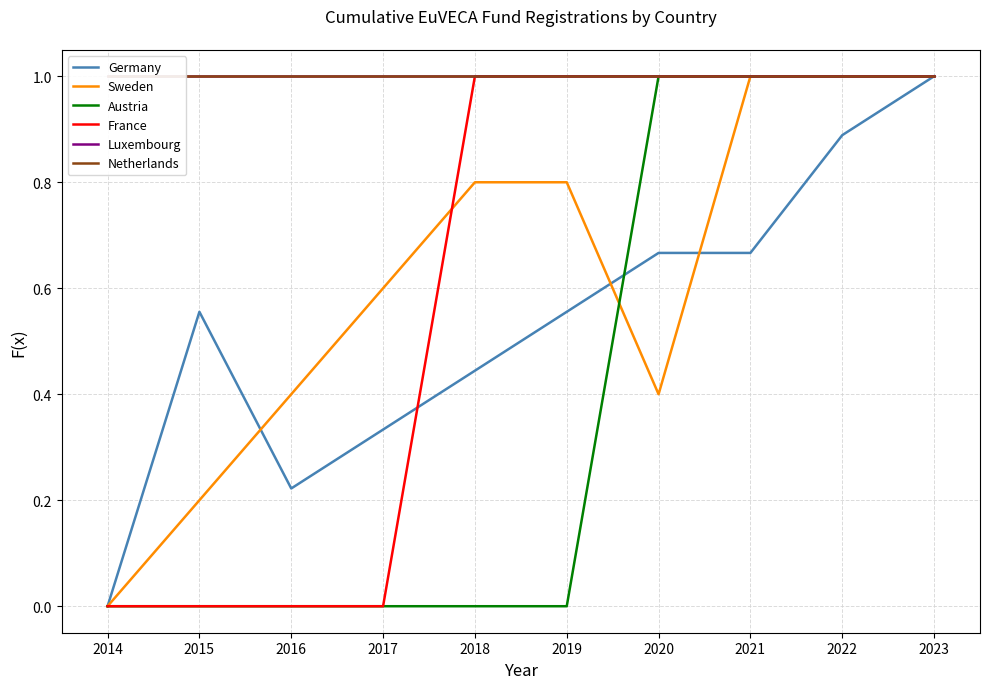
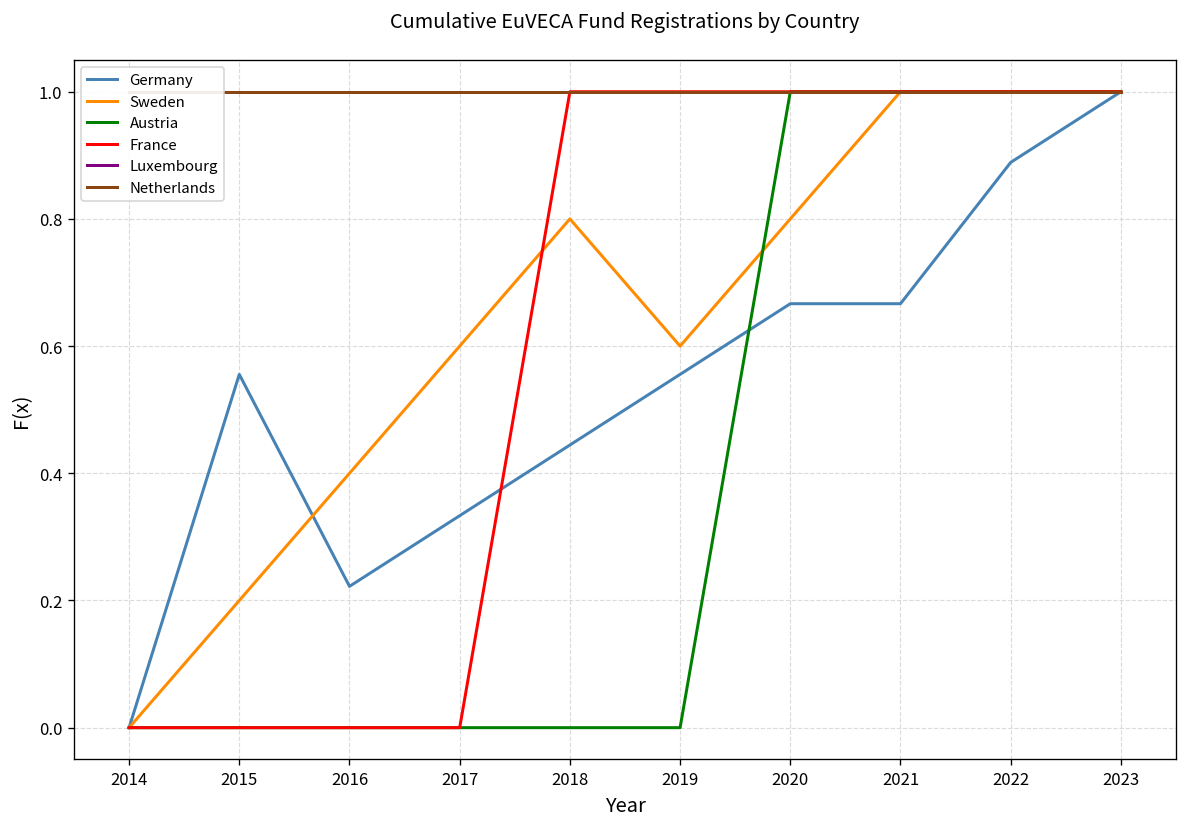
Sweden, 2019: 0.80 -> 0.60
Sweden, 2020: 0.40 -> 0.80
